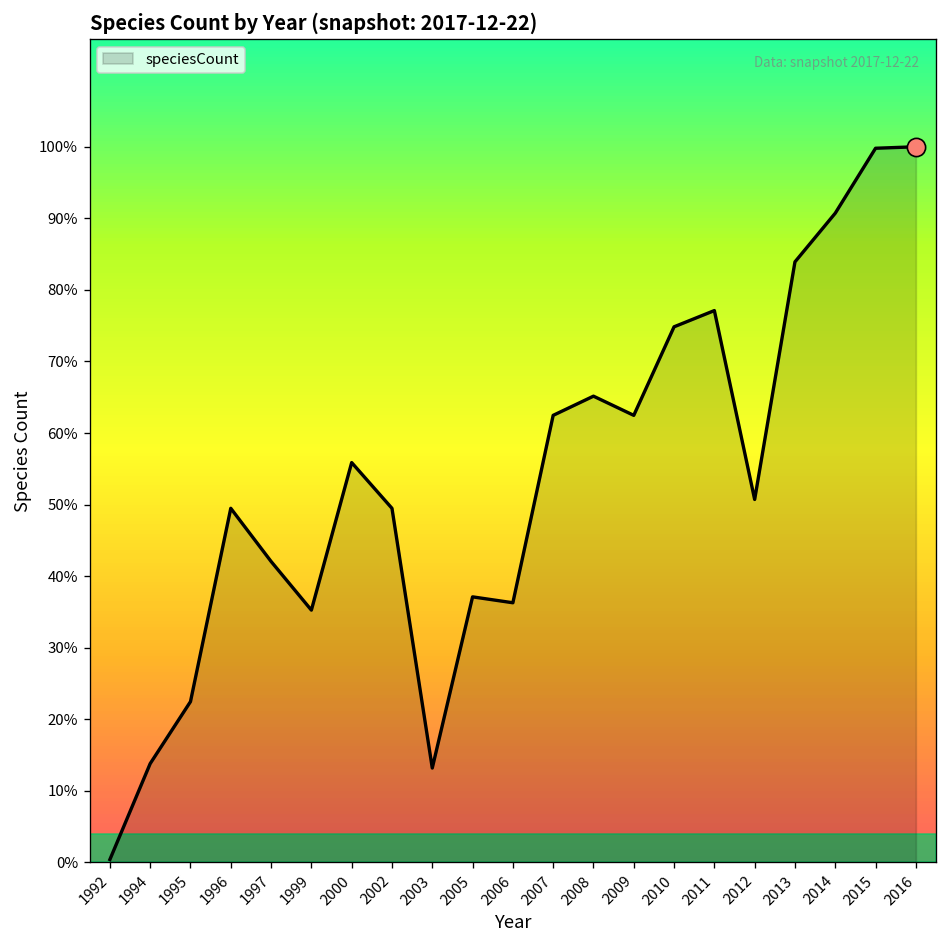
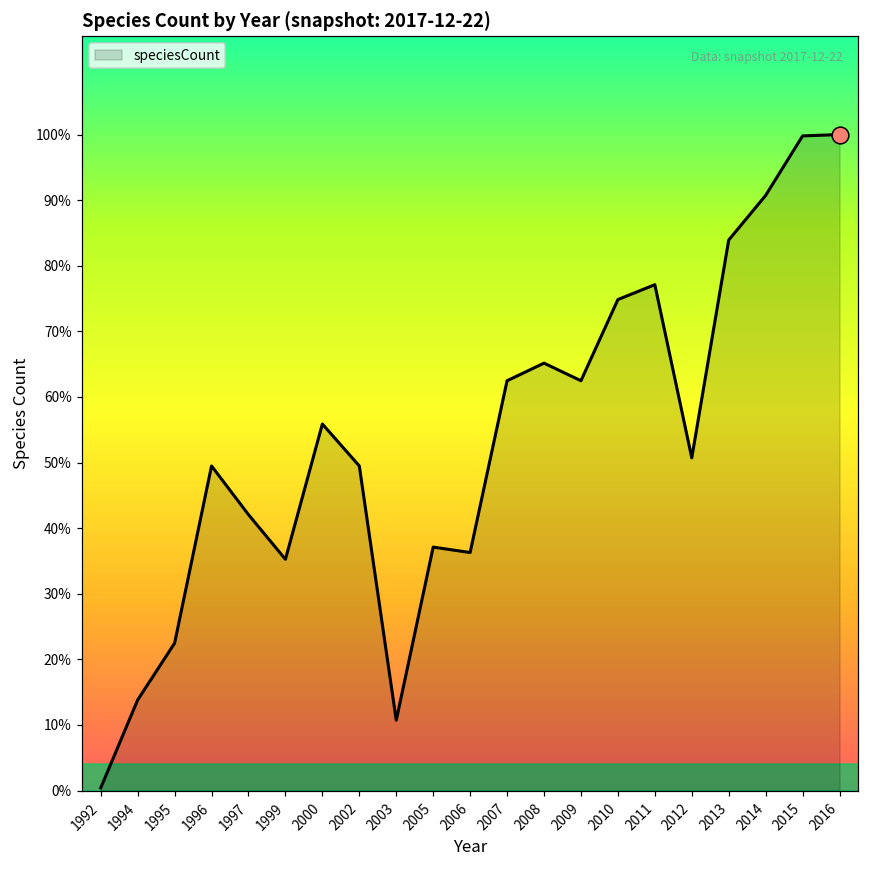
speciesCount, 2003: 13% -> 11%
